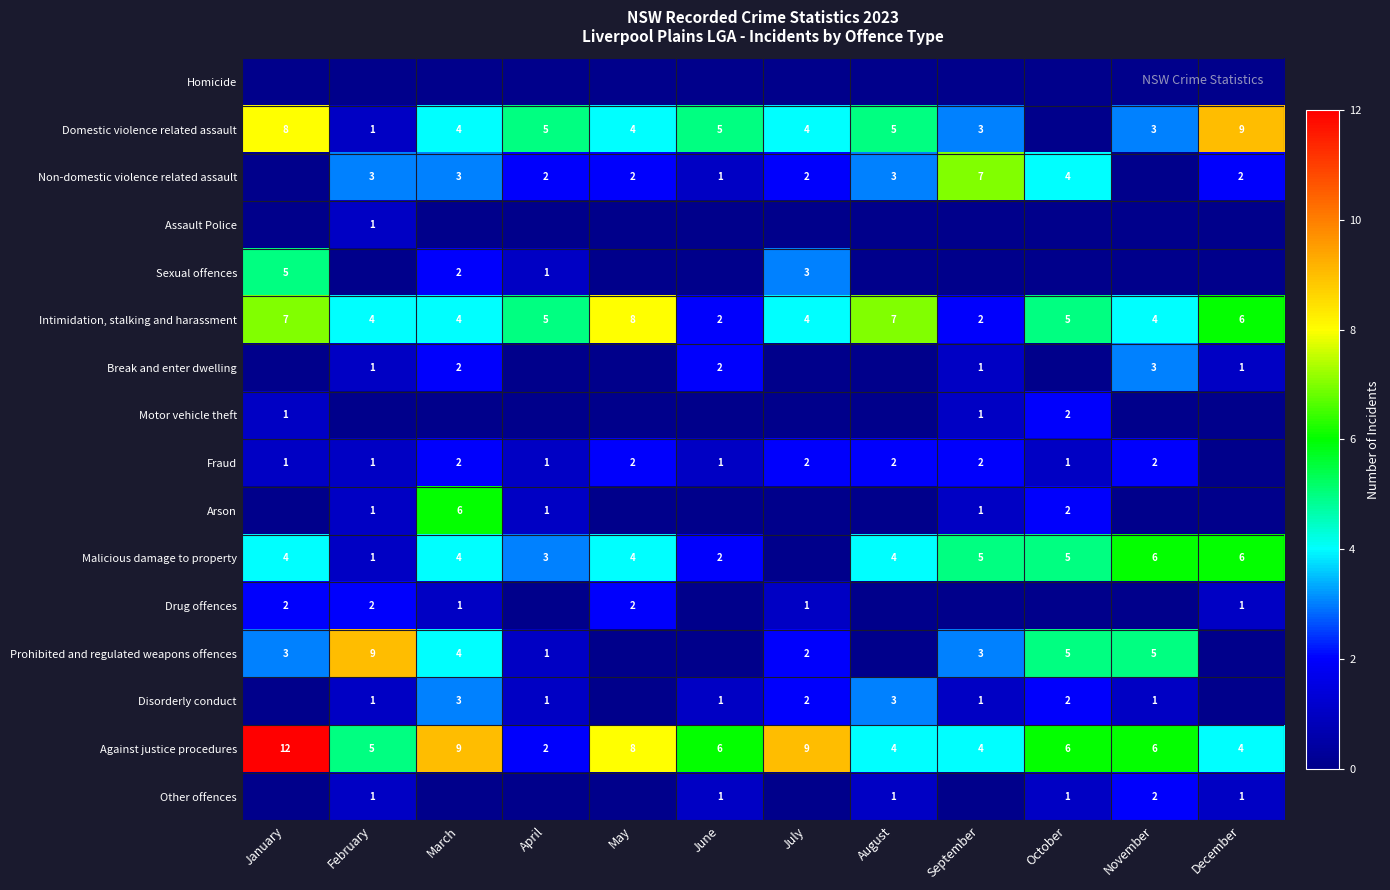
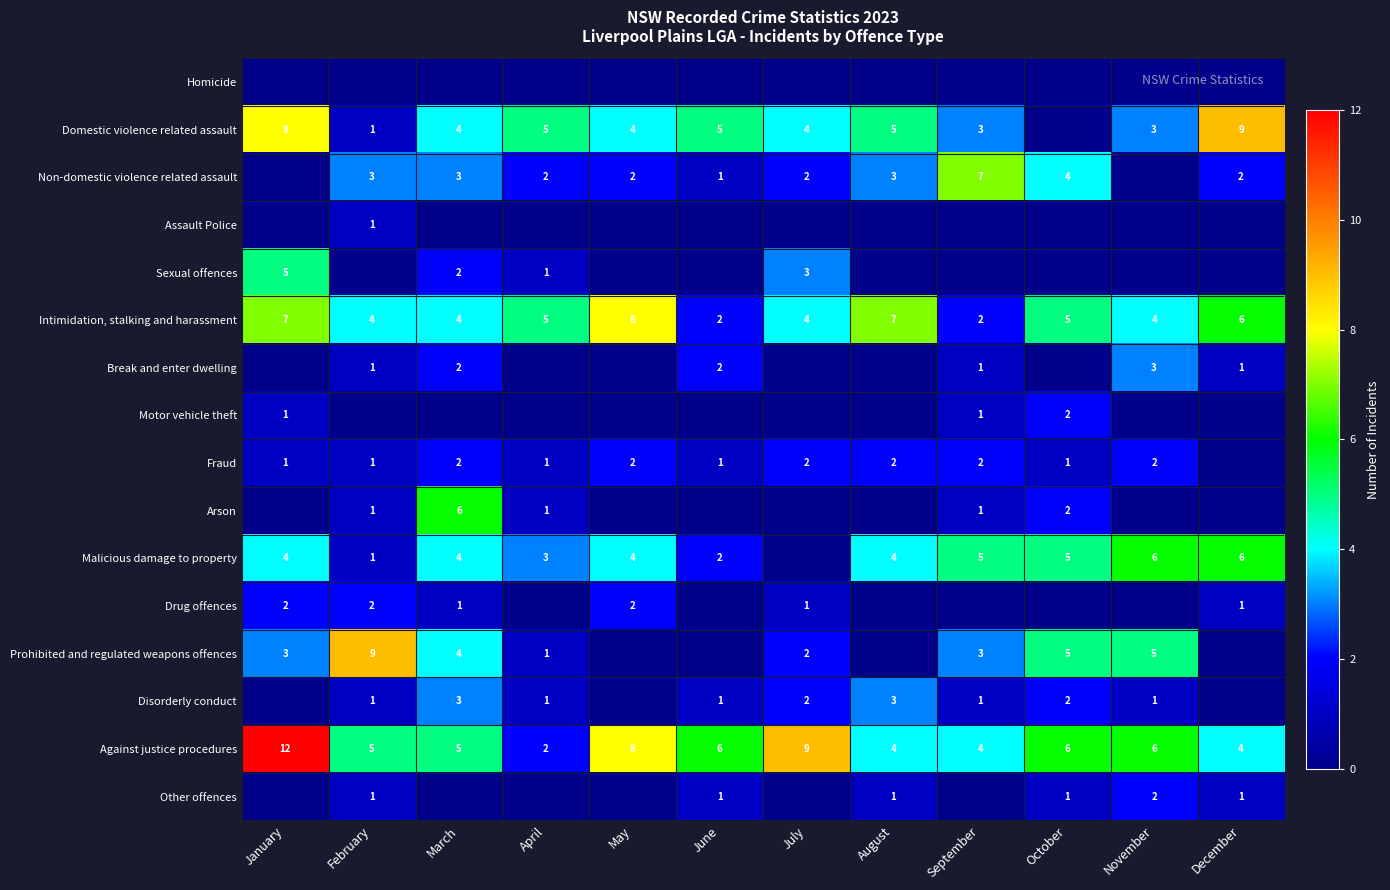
Against justice procedures, March: 9 -> 5
